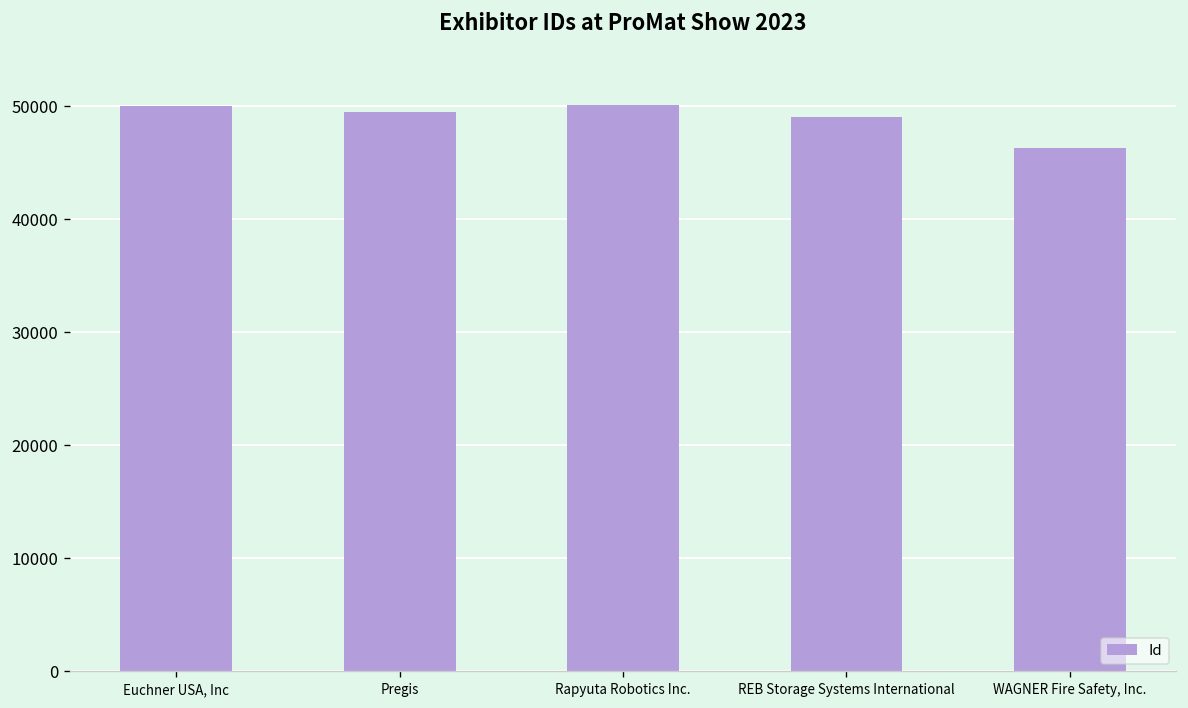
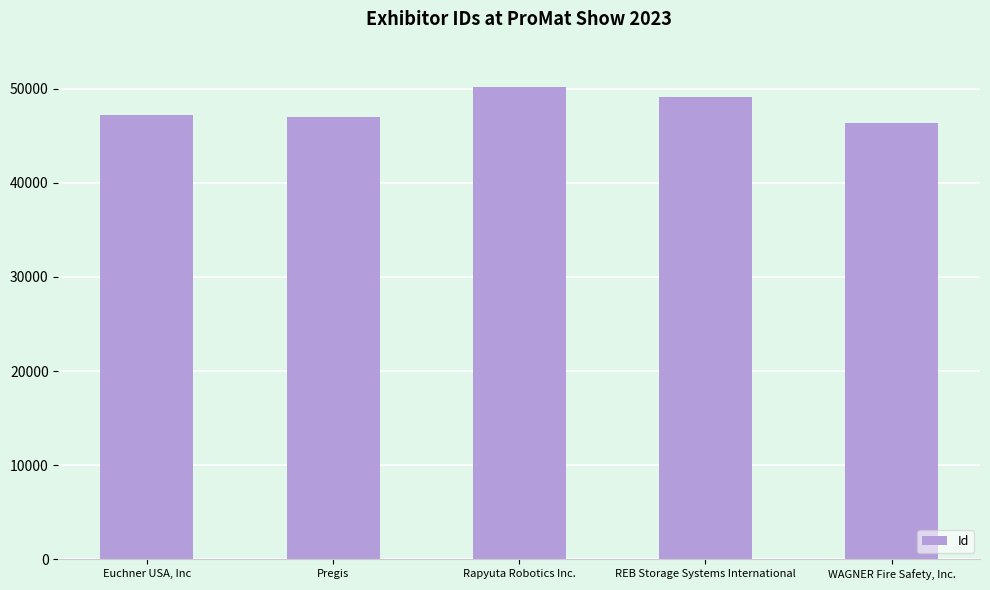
Euchner USA, Inc: 50000 -> 47000
Pregis: 49000 -> 47000
